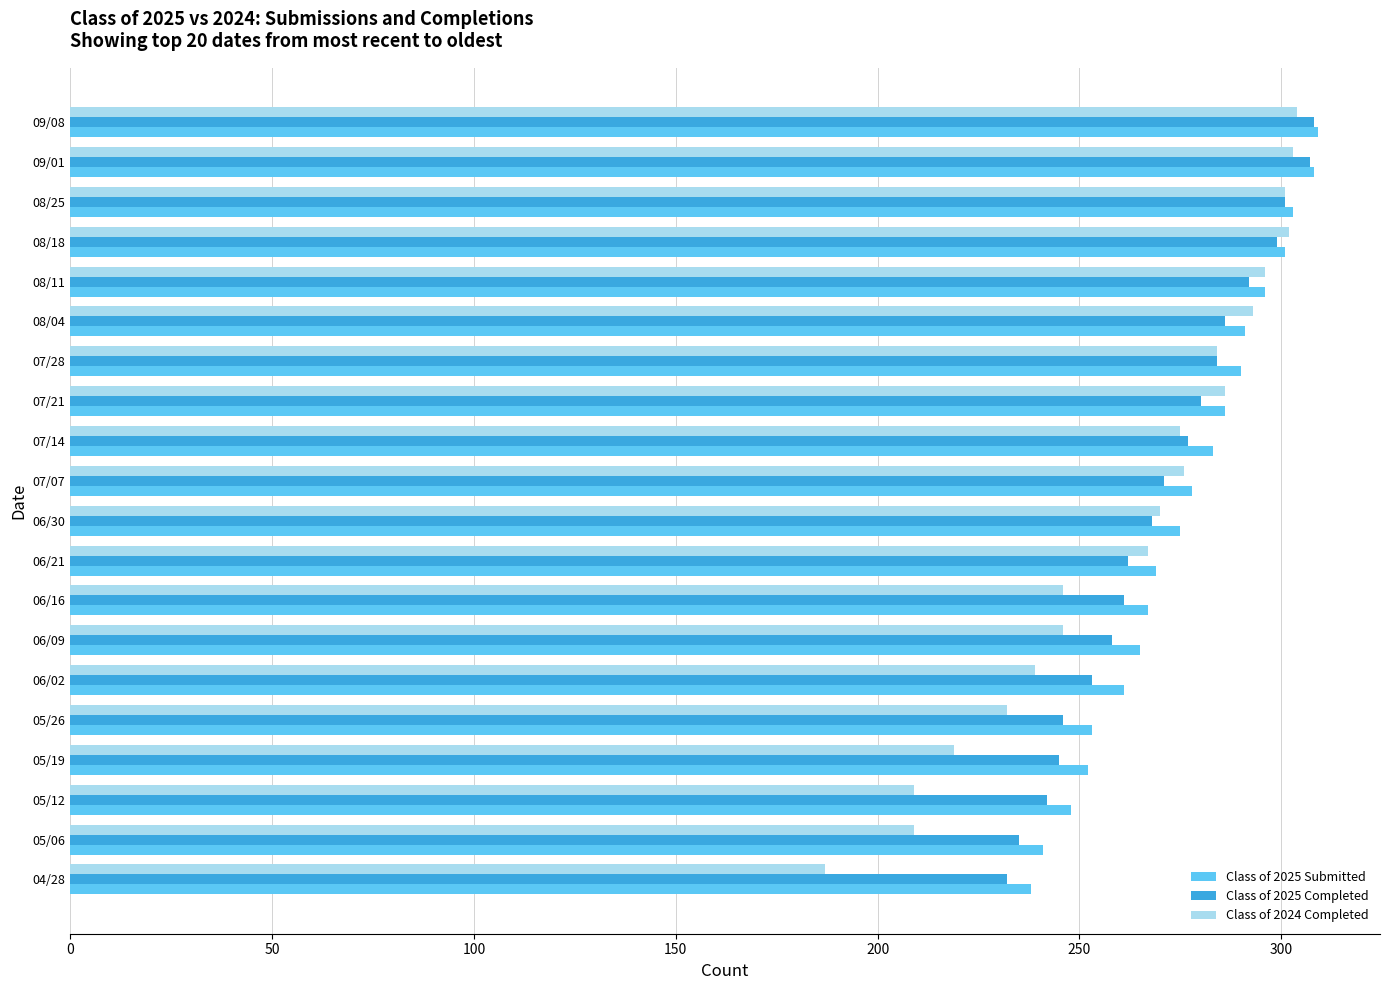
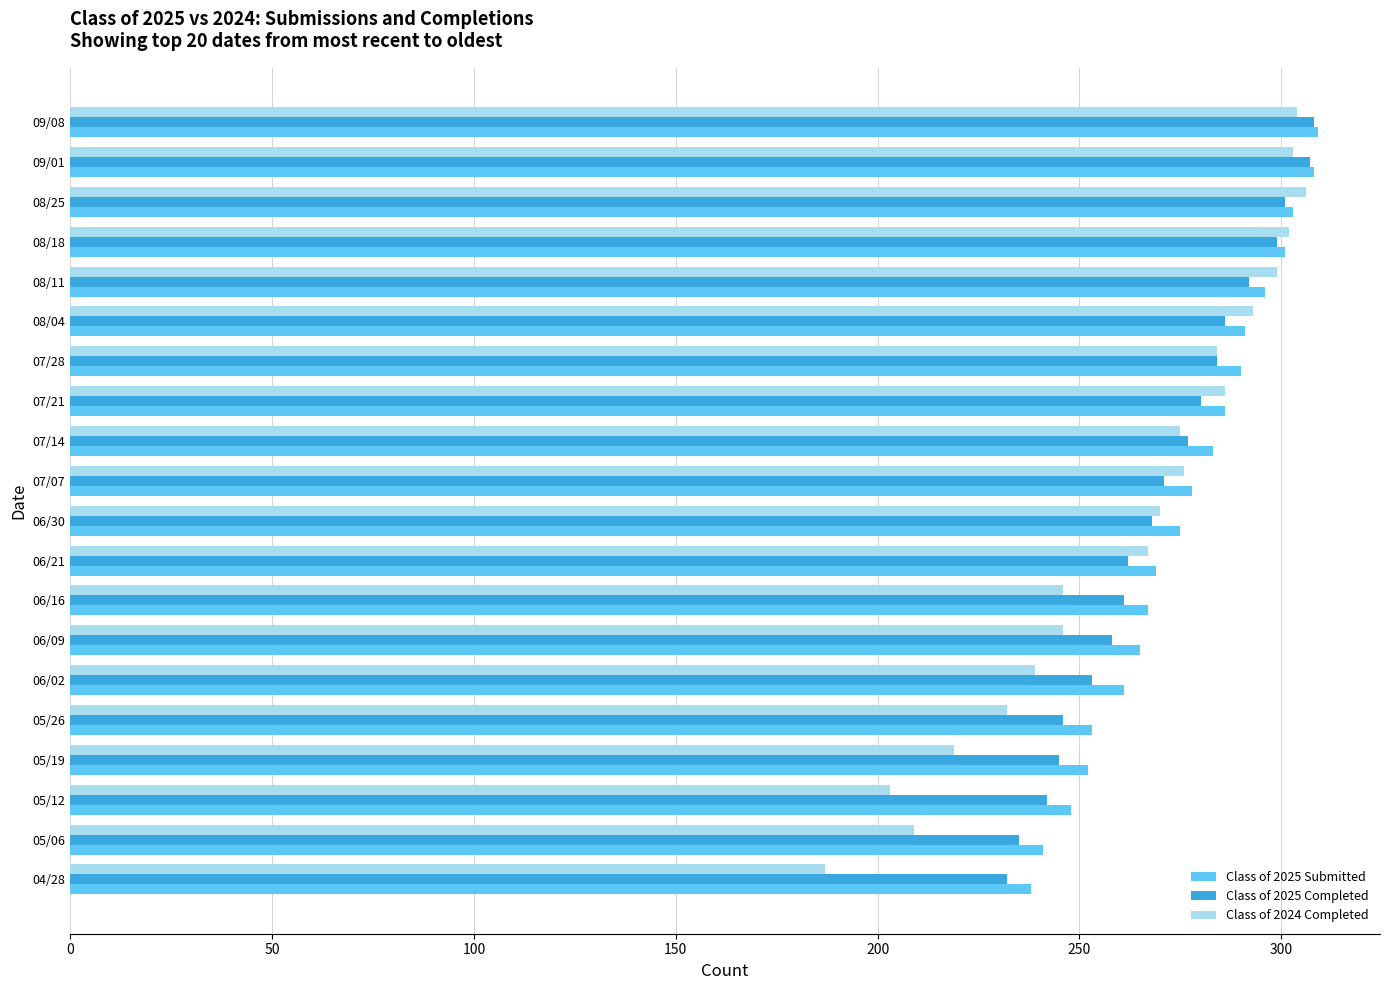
Class of 2024 Completed, 08/25: 301 -> 306
Class of 2024 Completed, 08/11: 296 -> 299
Class of 2024 Completed, 05/12: 209 -> 203
